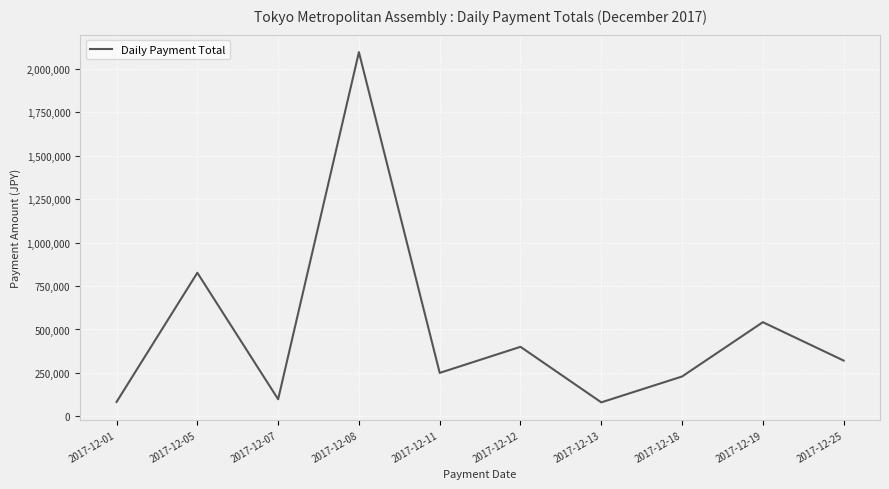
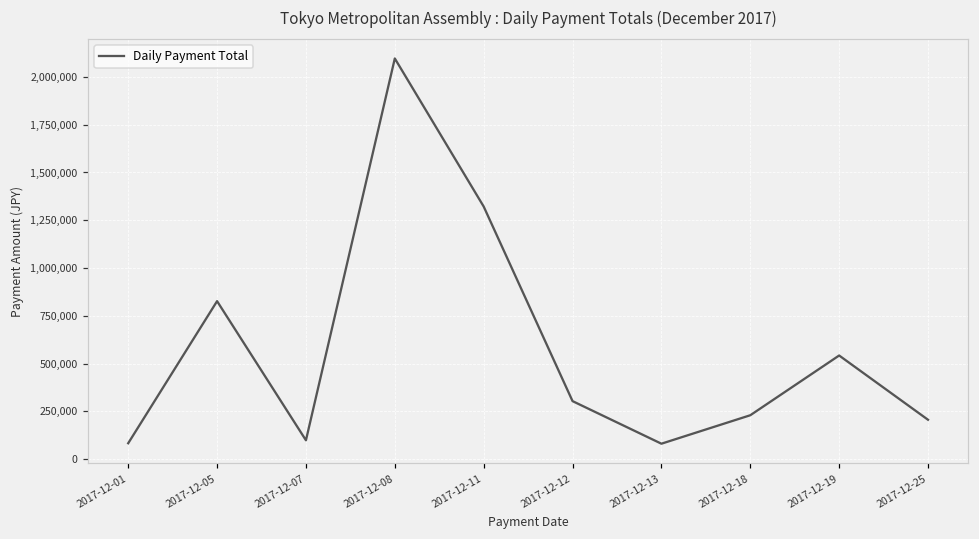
2017-12-11: 250,000 -> 1,320,000
2017-12-12: 400,000 -> 300,000
2017-12-25: 320,000 -> 210,000
